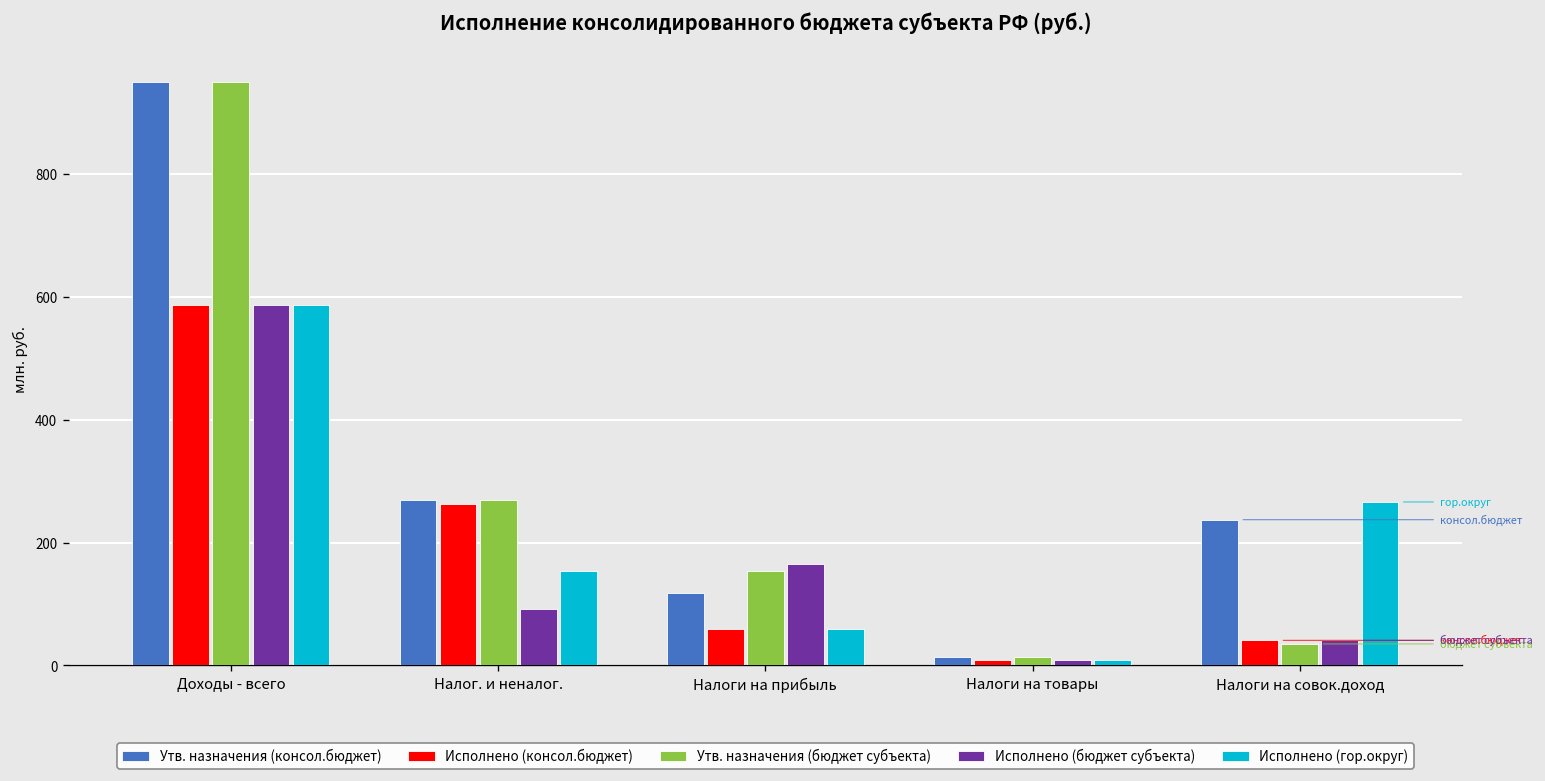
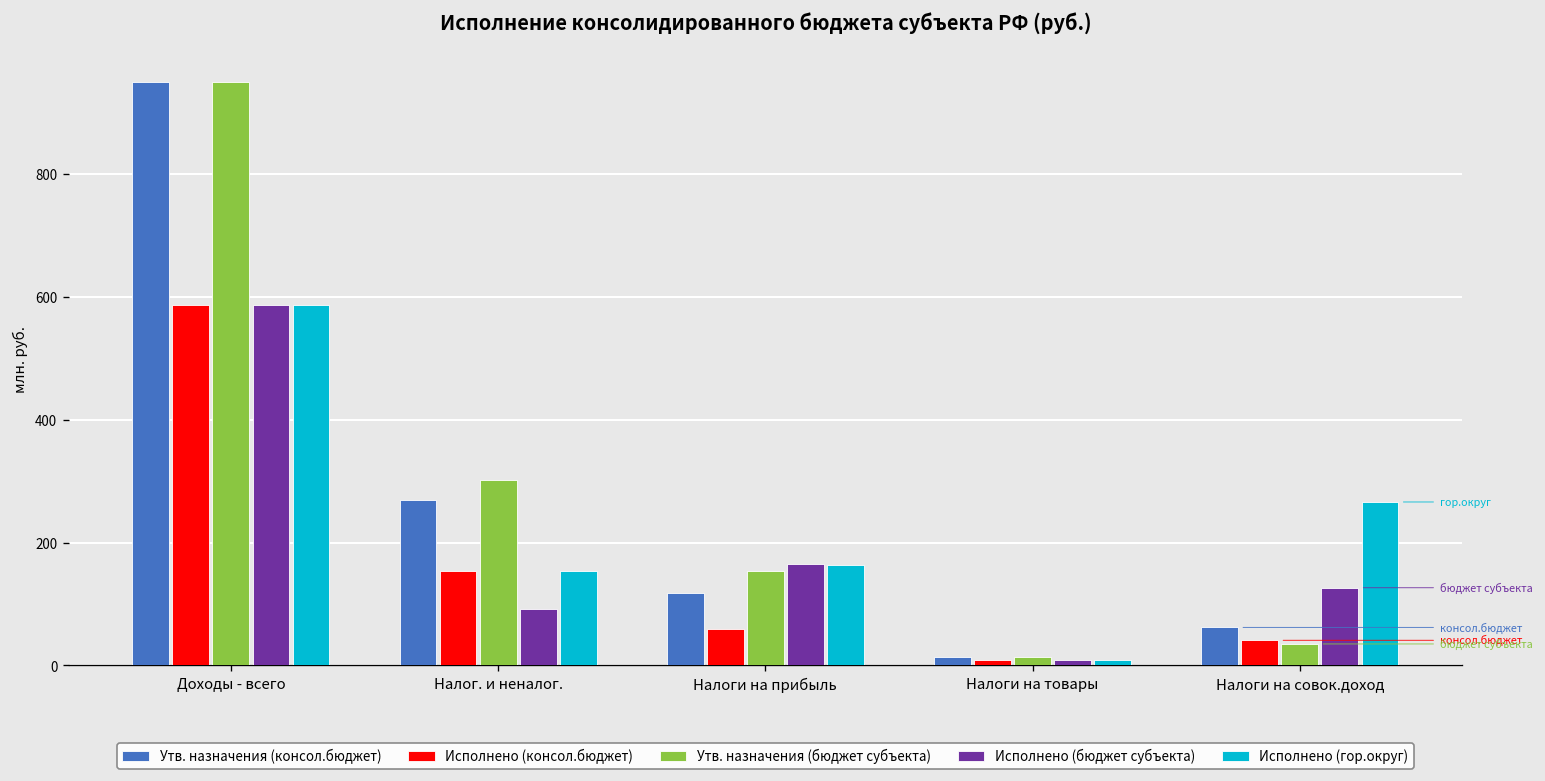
Исполнено (консол.бюджет), Налог. и неналог.: 260 -> 150
Утв. назначения (бюджет субъекта), Налог. и неналог.: 270 -> 300
Исполнено (гор.округ), Налоги на прибыль: 60 -> 160
Утв. назначения (консол.бюджет), Налоги на совок.доход: 240 -> 60
Исполнено (бюджет субъекта), Налоги на совок.доход: 40 -> 130
